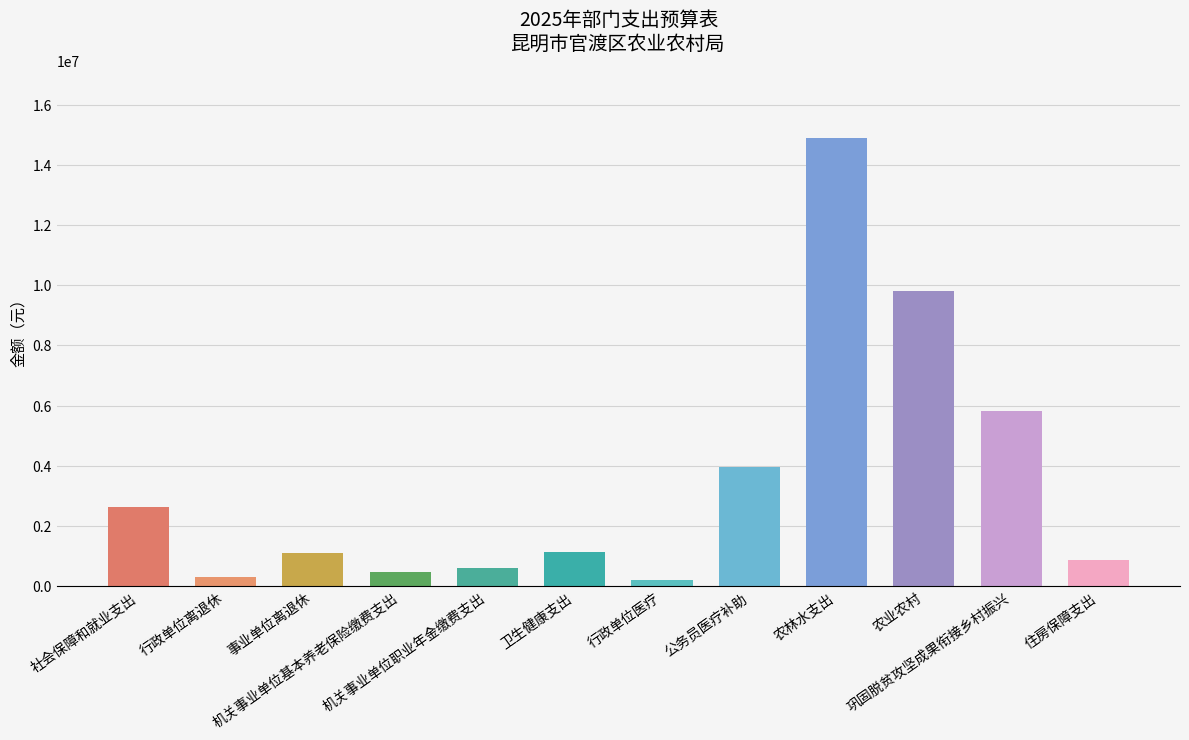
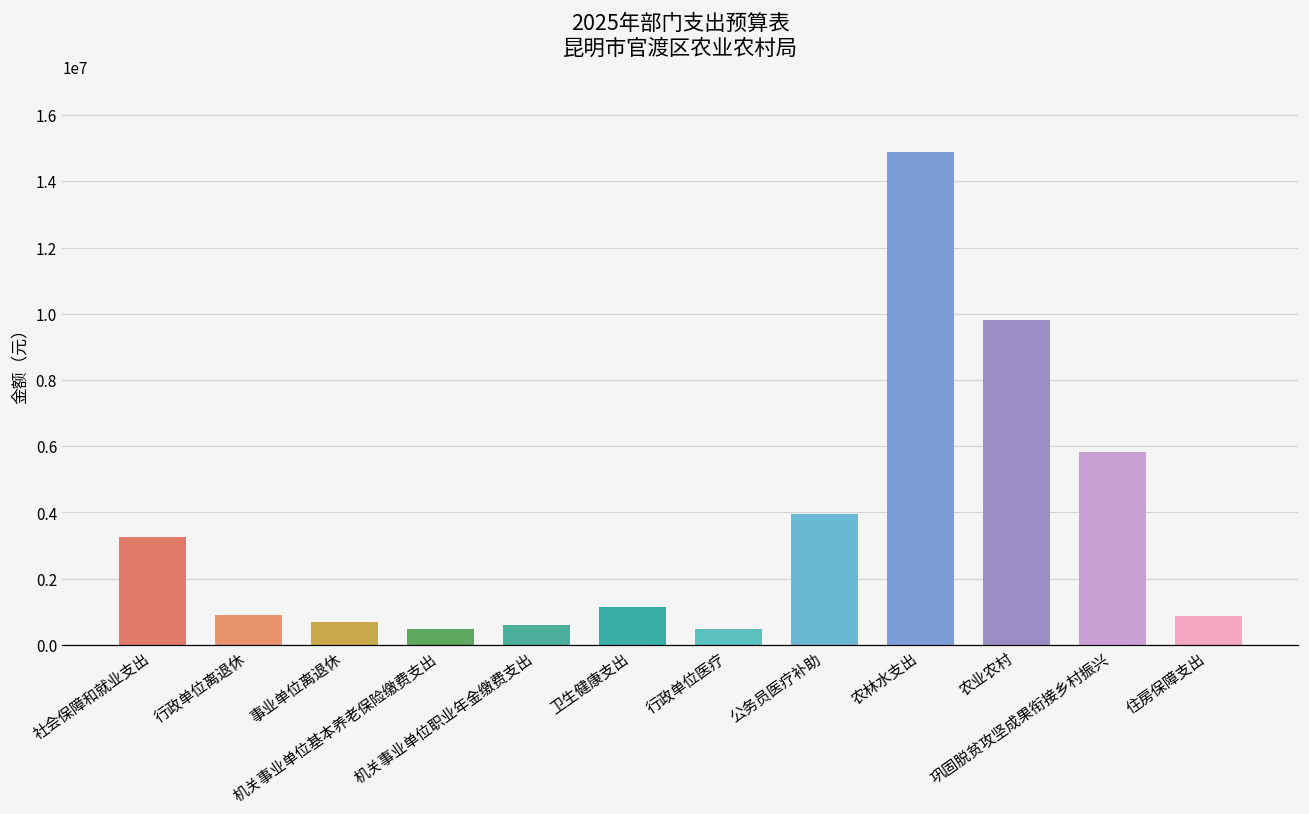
社会保障和就业支出: 2600000 -> 3300000
行政单位离退休: 300000 -> 900000
事业单位离退休: 1100000 -> 700000
行政单位医疗: 200000 -> 500000
